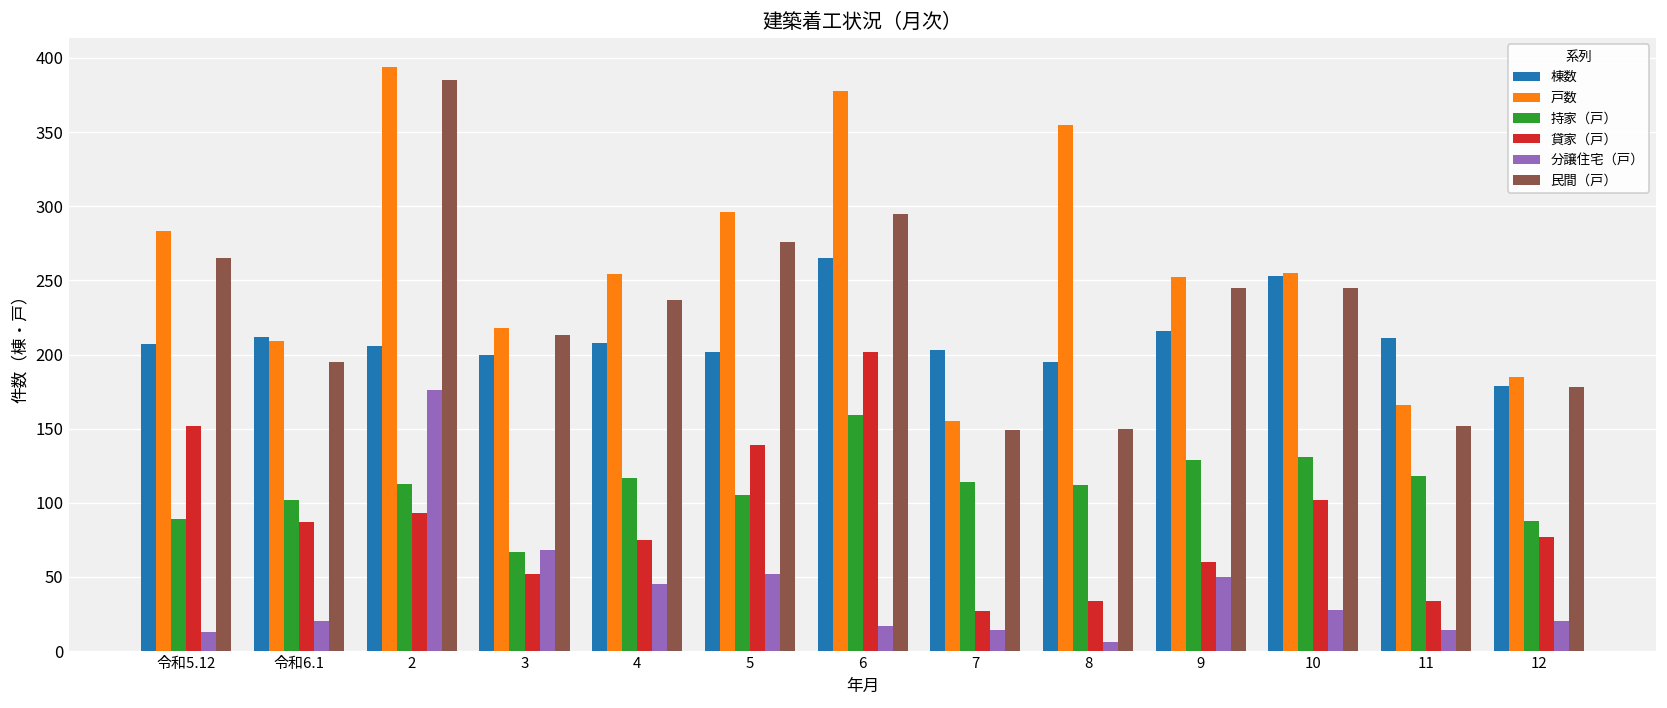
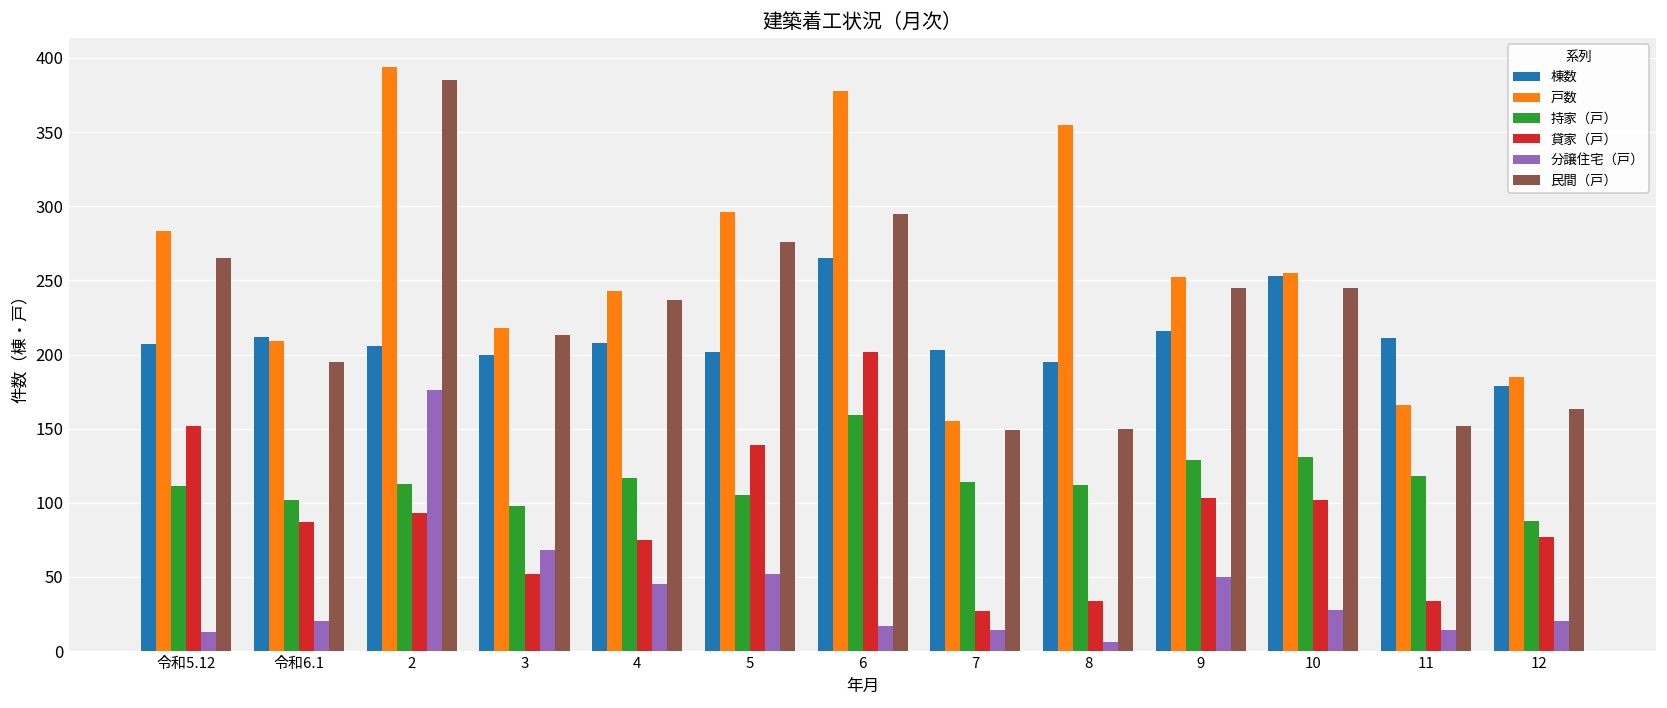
持家（戸）, 令和5.12: 89 -> 111
持家（戸）, 3: 67 -> 98
戸数, 4: 254 -> 243
貸家（戸）, 9: 60 -> 103
民間（戸）, 12: 178 -> 163
